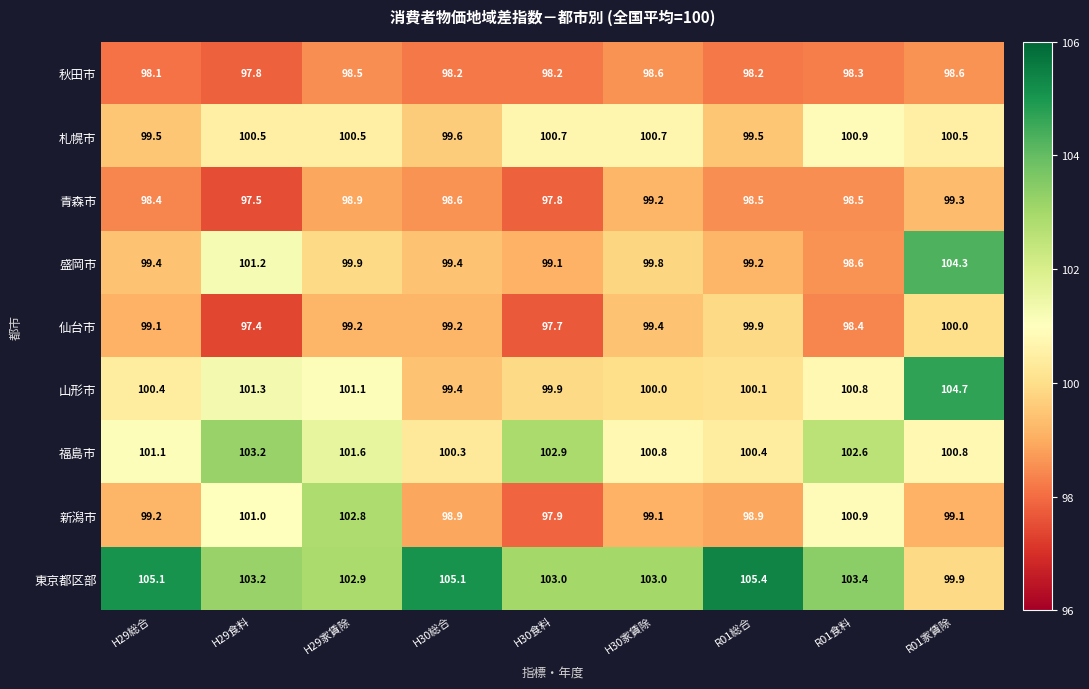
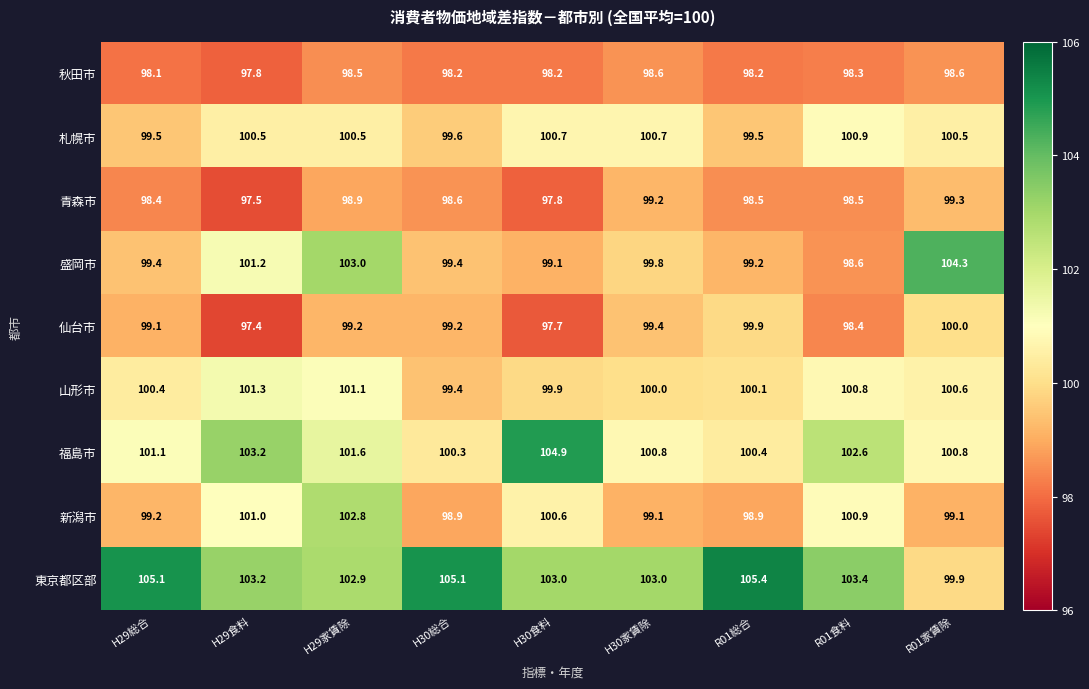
盛岡市, H29家賃除: 99.9 -> 103.0
山形市, R01家賃除: 104.7 -> 100.6
福島市, H30食料: 102.9 -> 104.9
新潟市, H30食料: 97.9 -> 100.6
